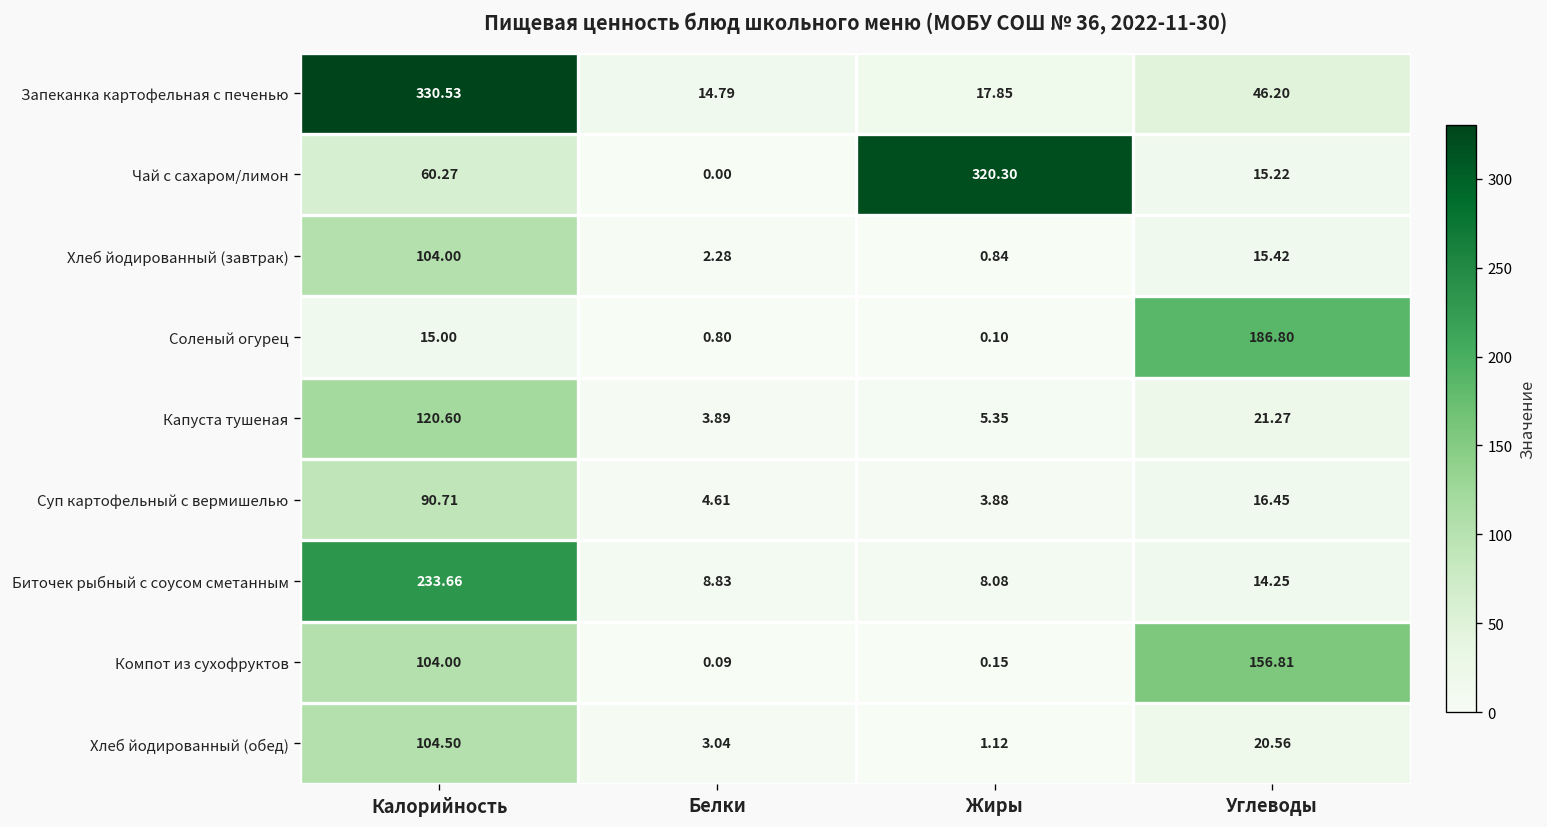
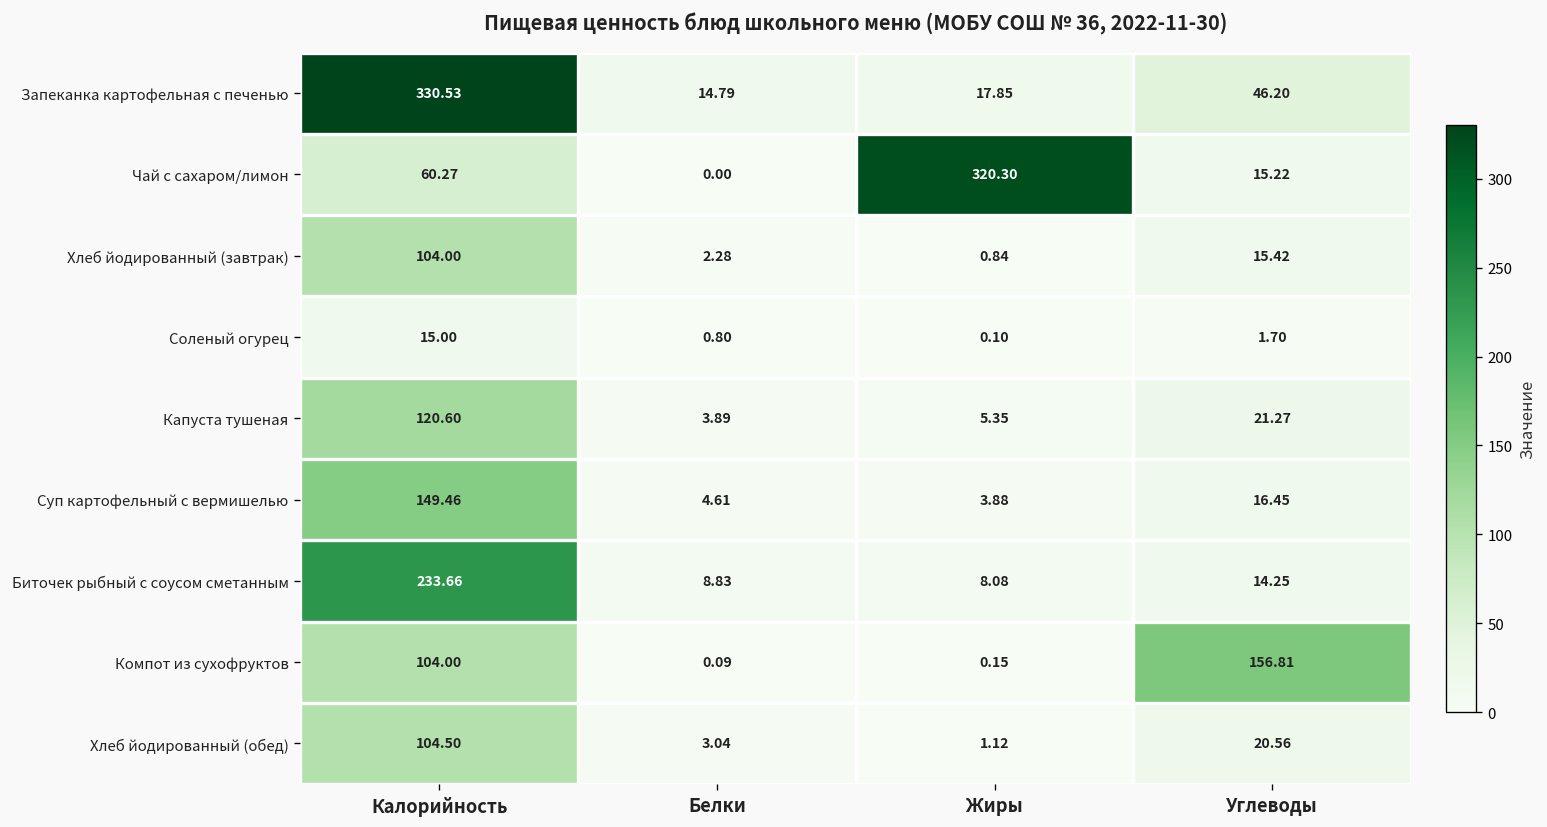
Соленый огурец, Углеводы: 186.80 -> 1.70
Суп картофельный с вермишелью, Калорийность: 90.71 -> 149.46
